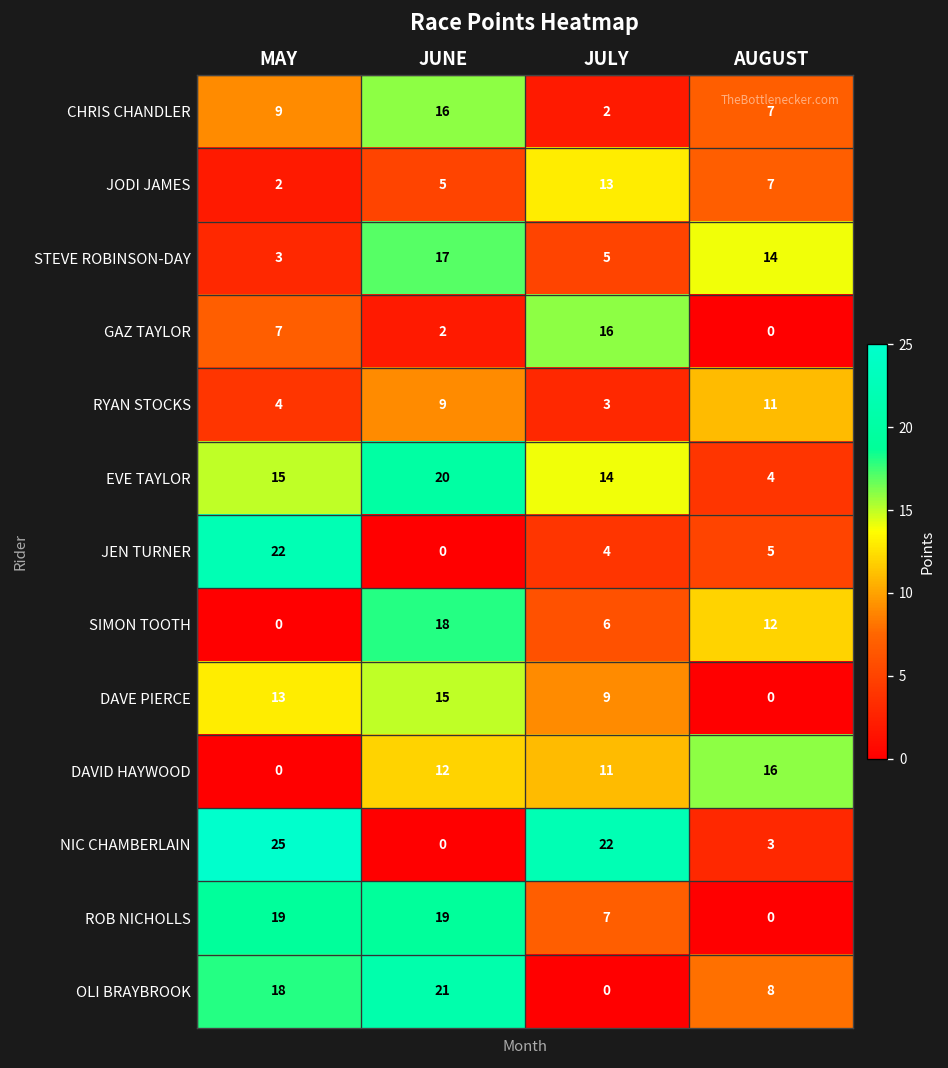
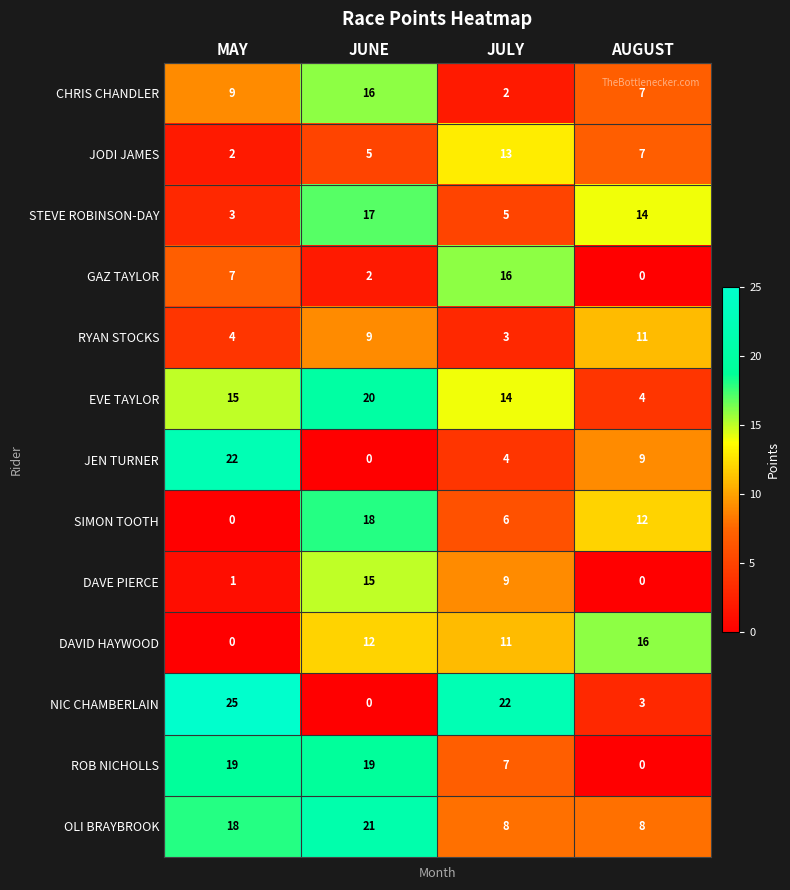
JEN TURNER, AUGUST: 5 -> 9
DAVE PIERCE, MAY: 13 -> 1
OLI BRAYBROOK, JULY: 0 -> 8
